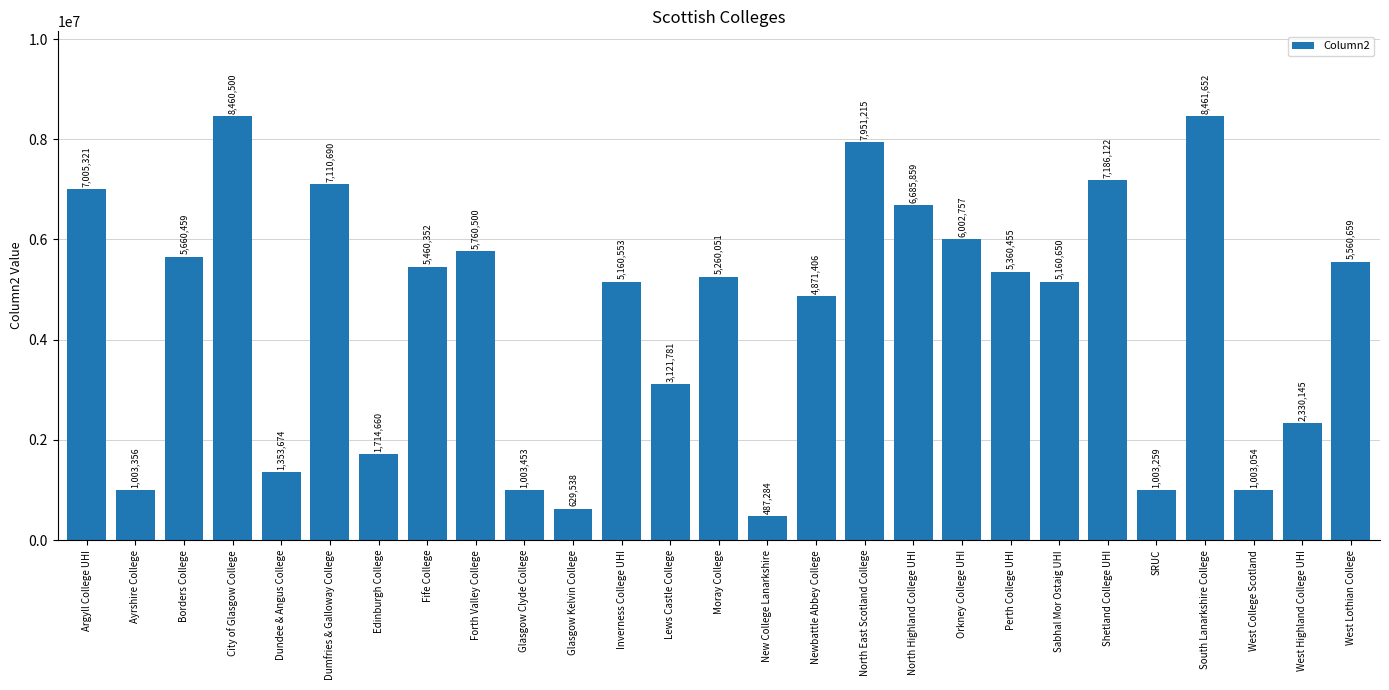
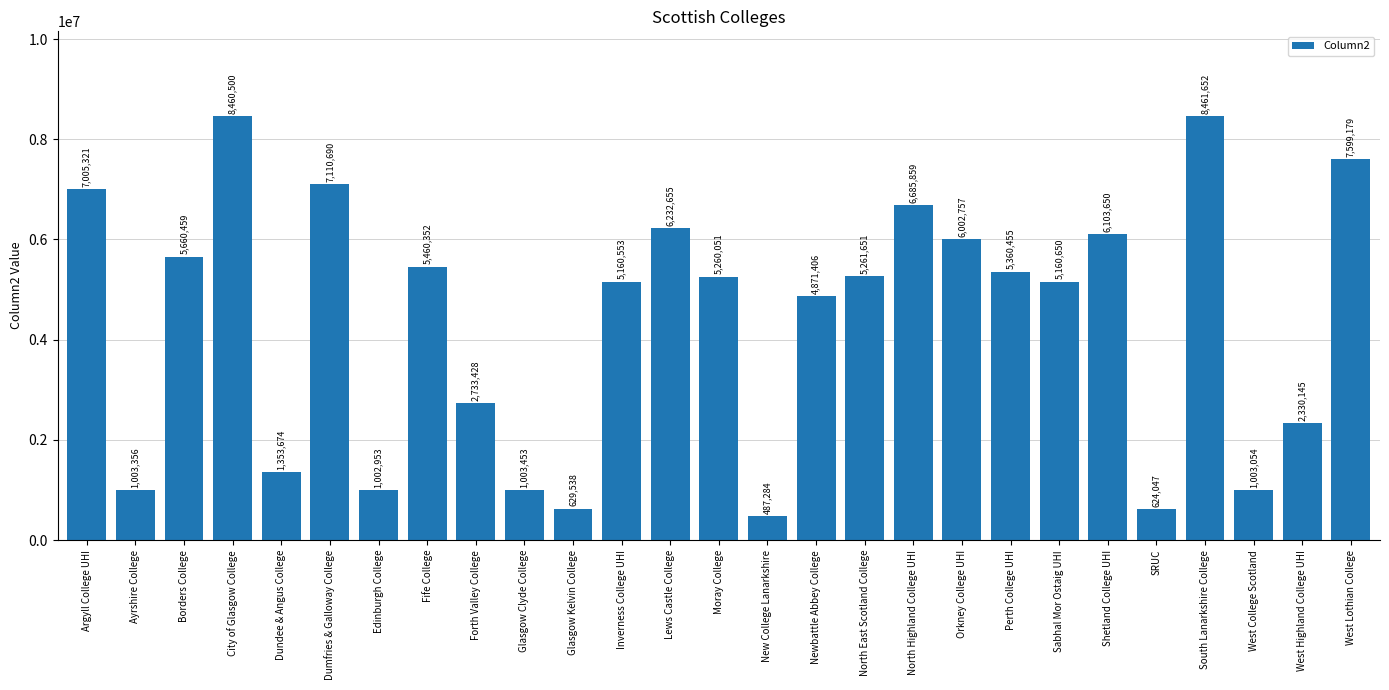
Edinburgh College: 1,714,660 -> 1,002,953
Forth Valley College: 5,760,500 -> 2,733,428
Lews Castle College: 3,121,781 -> 6,232,655
North East Scotland College: 7,951,215 -> 5,261,651
Shetland College UHI: 7,186,122 -> 6,103,650
SRUC: 1,003,259 -> 624,047
West Lothian College: 5,560,659 -> 7,599,179
